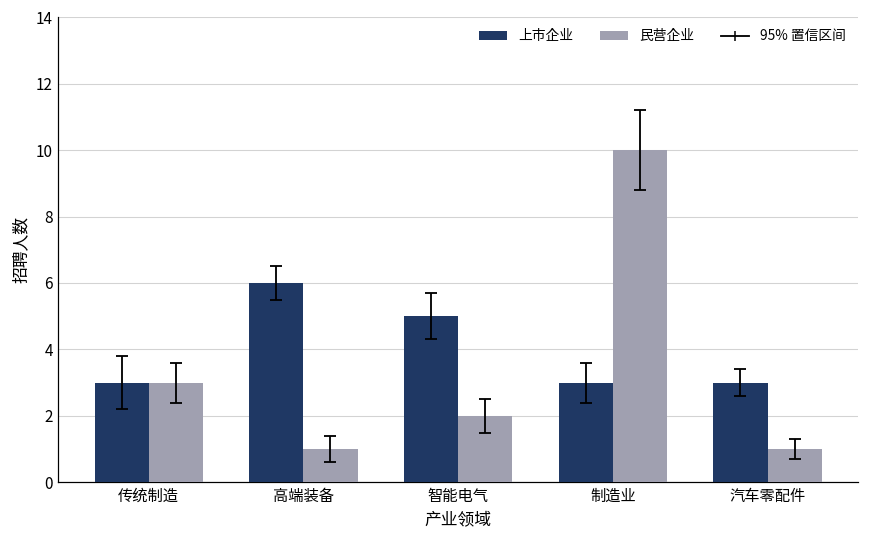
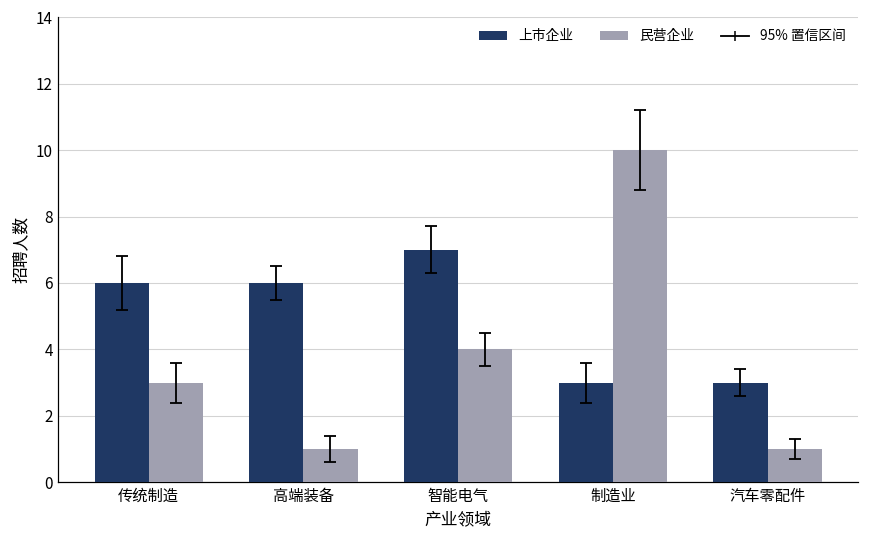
上市企业, 传统制造: 3 -> 6
上市企业, 智能电气: 5 -> 7
民营企业, 智能电气: 2 -> 4
